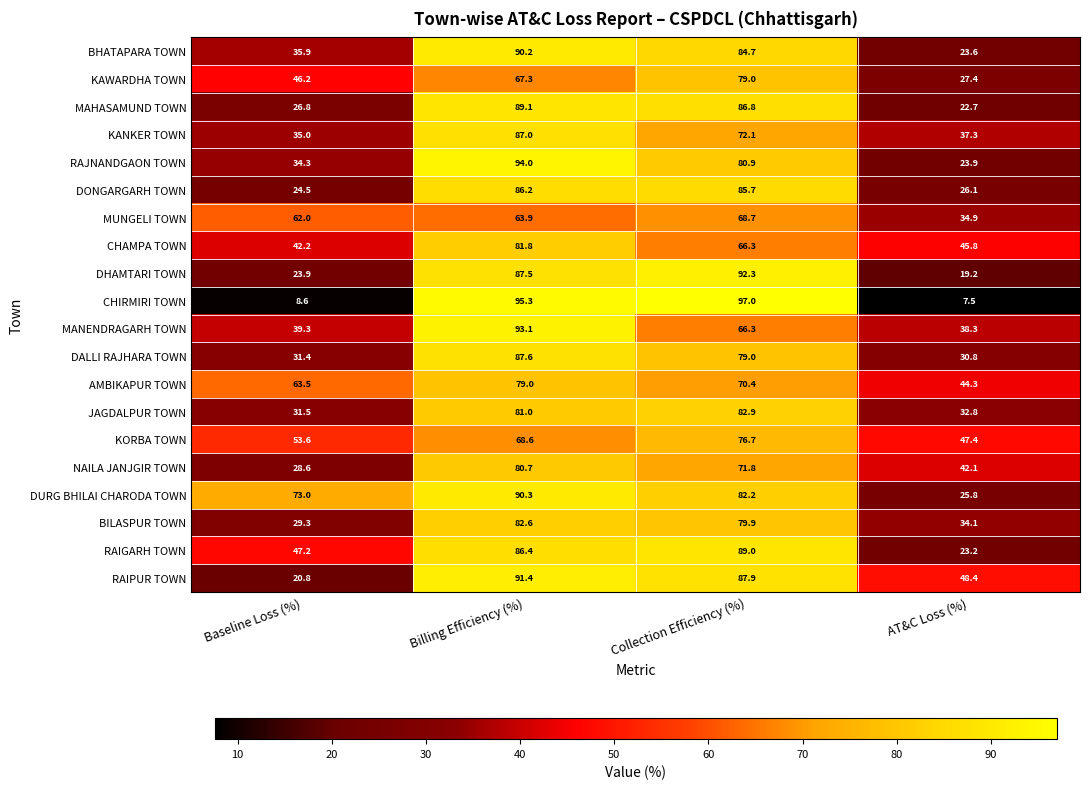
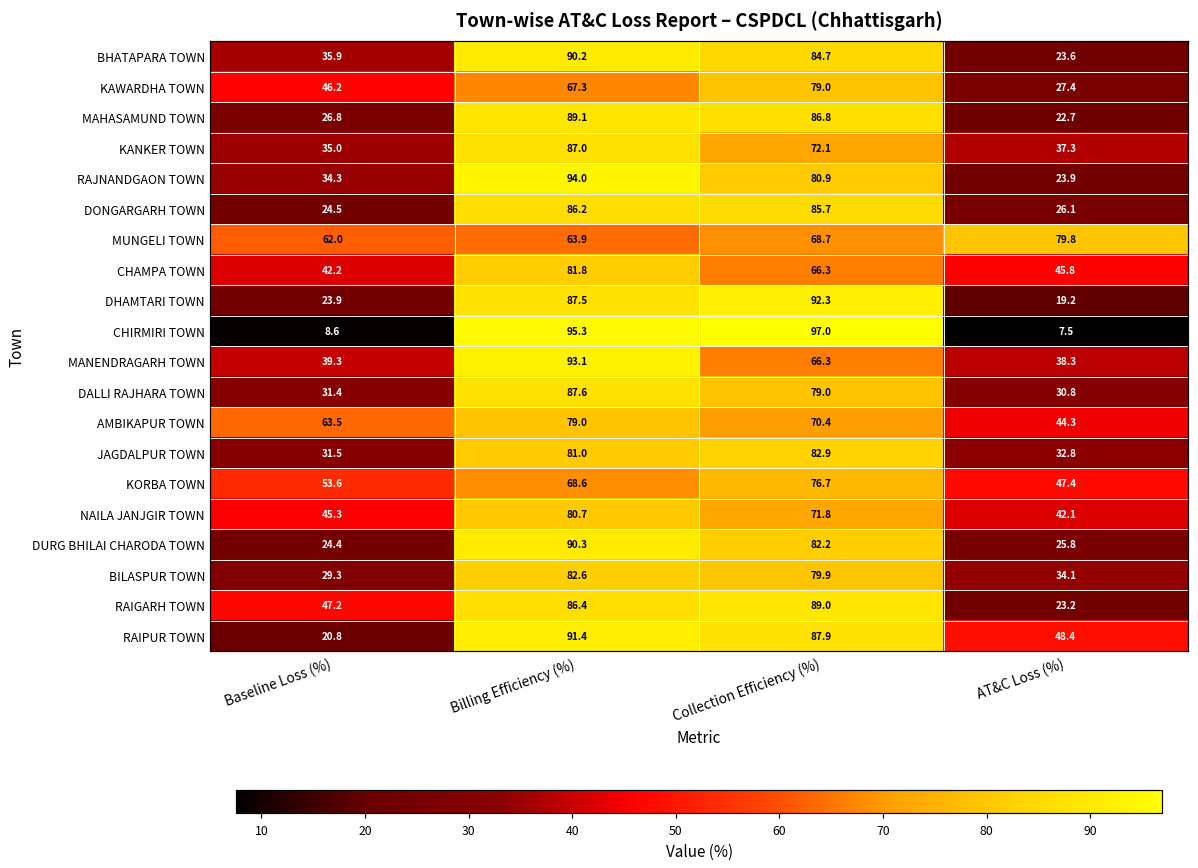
MUNGELI TOWN, AT&C Loss (%): 34.9 -> 79.8
NAILA JANJGIR TOWN, Baseline Loss (%): 28.6 -> 45.3
DURG BHILAI CHARODA TOWN, Baseline Loss (%): 73.0 -> 24.4
